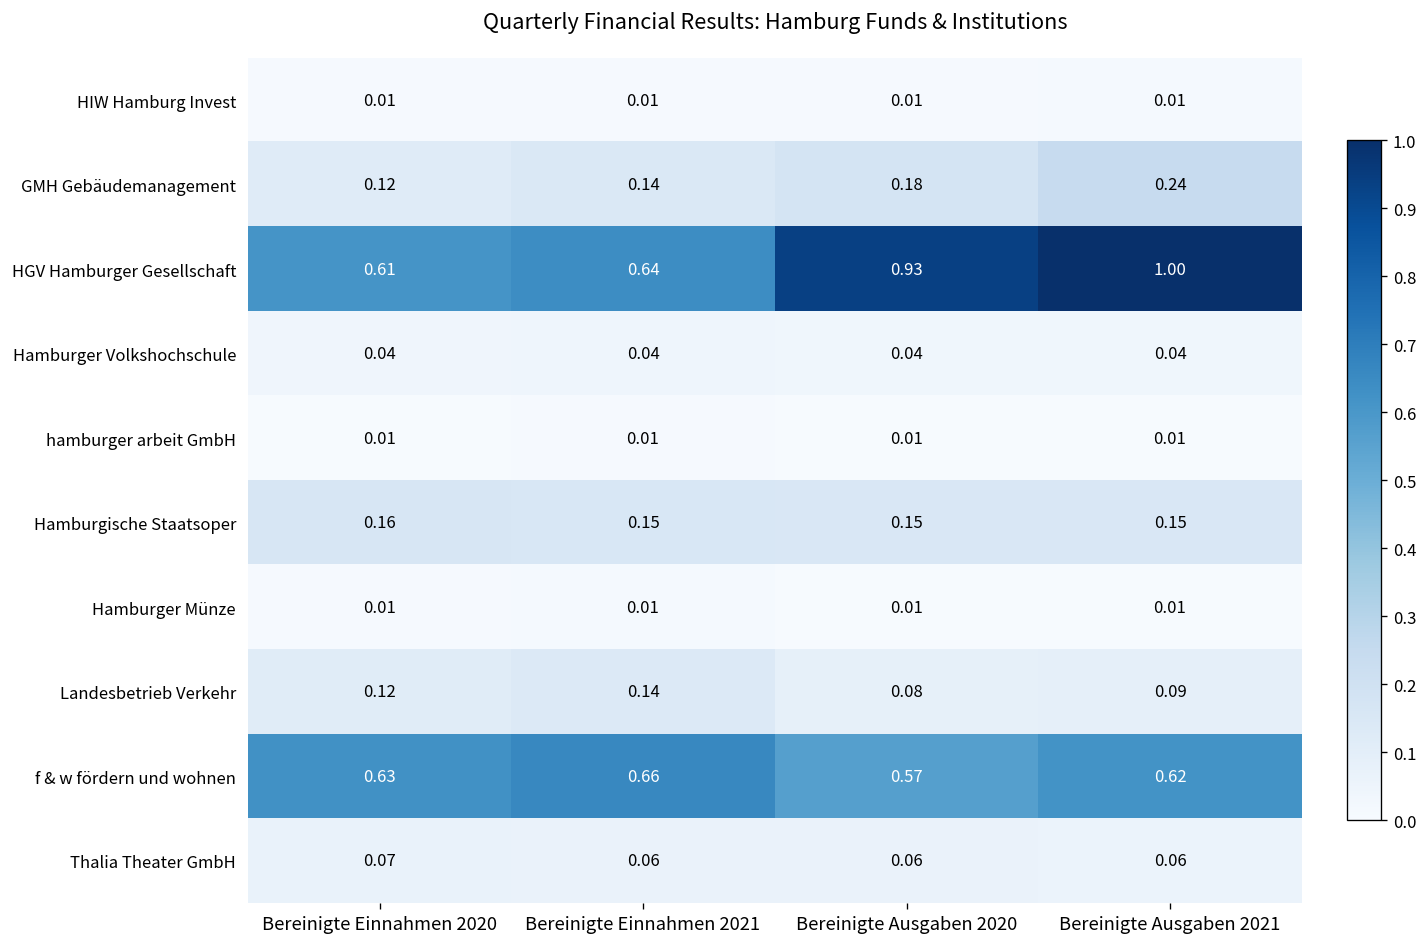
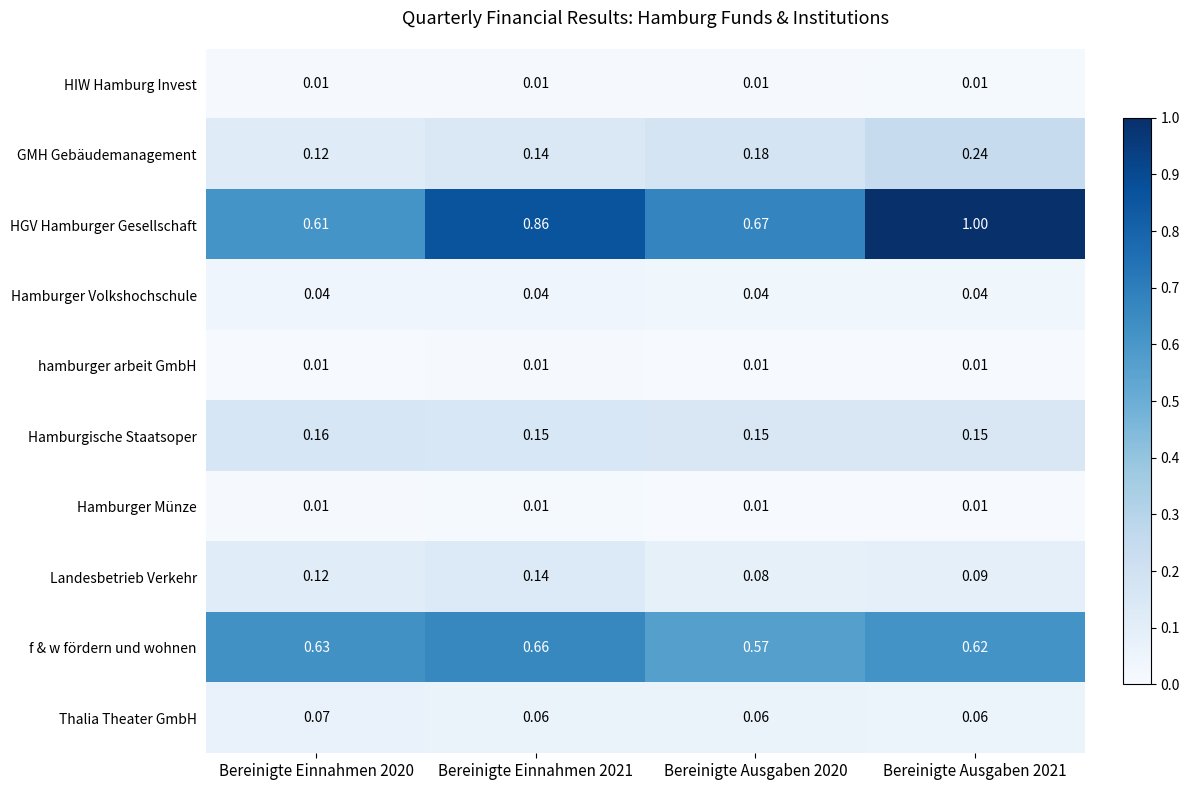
HGV Hamburger Gesellschaft, Bereinigte Einnahmen 2021: 0.64 -> 0.86
HGV Hamburger Gesellschaft, Bereinigte Ausgaben 2020: 0.93 -> 0.67
